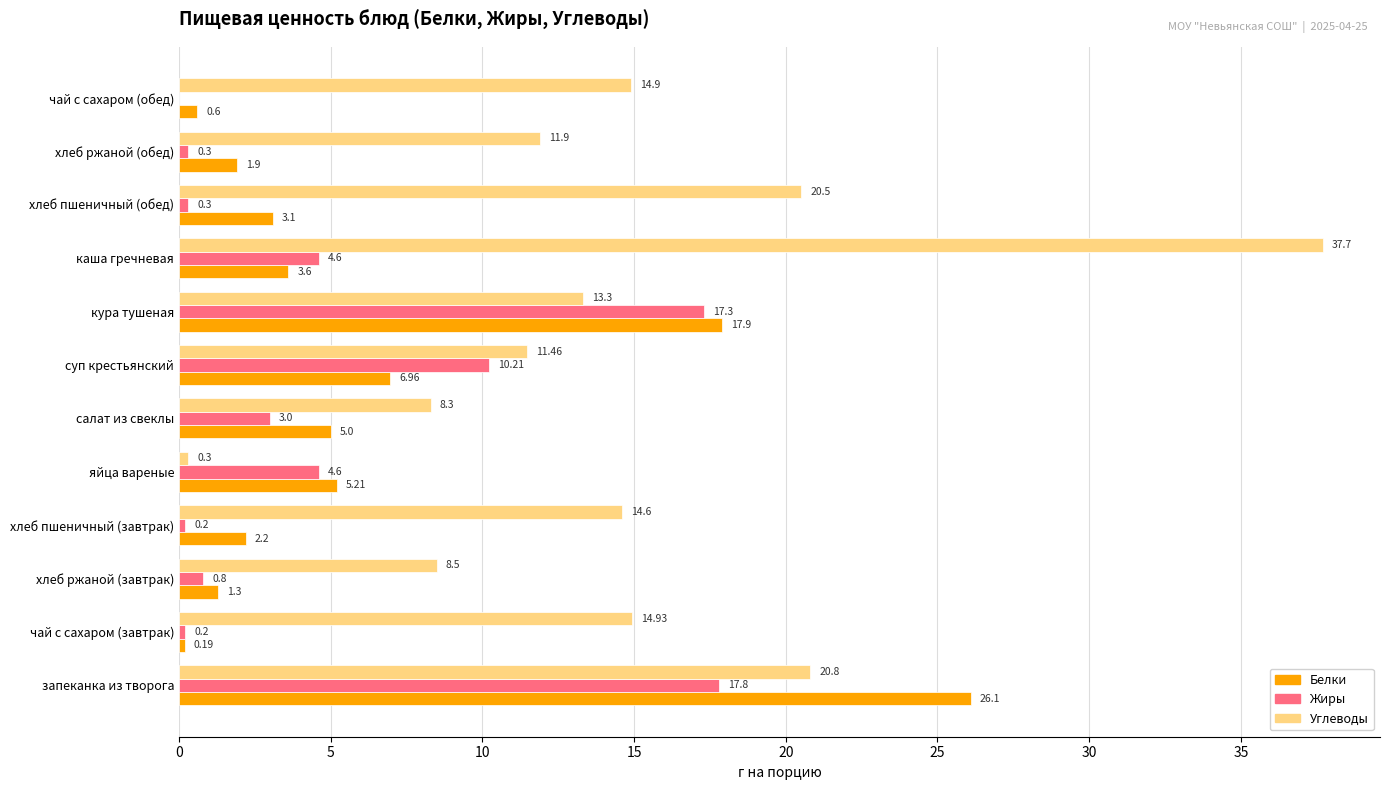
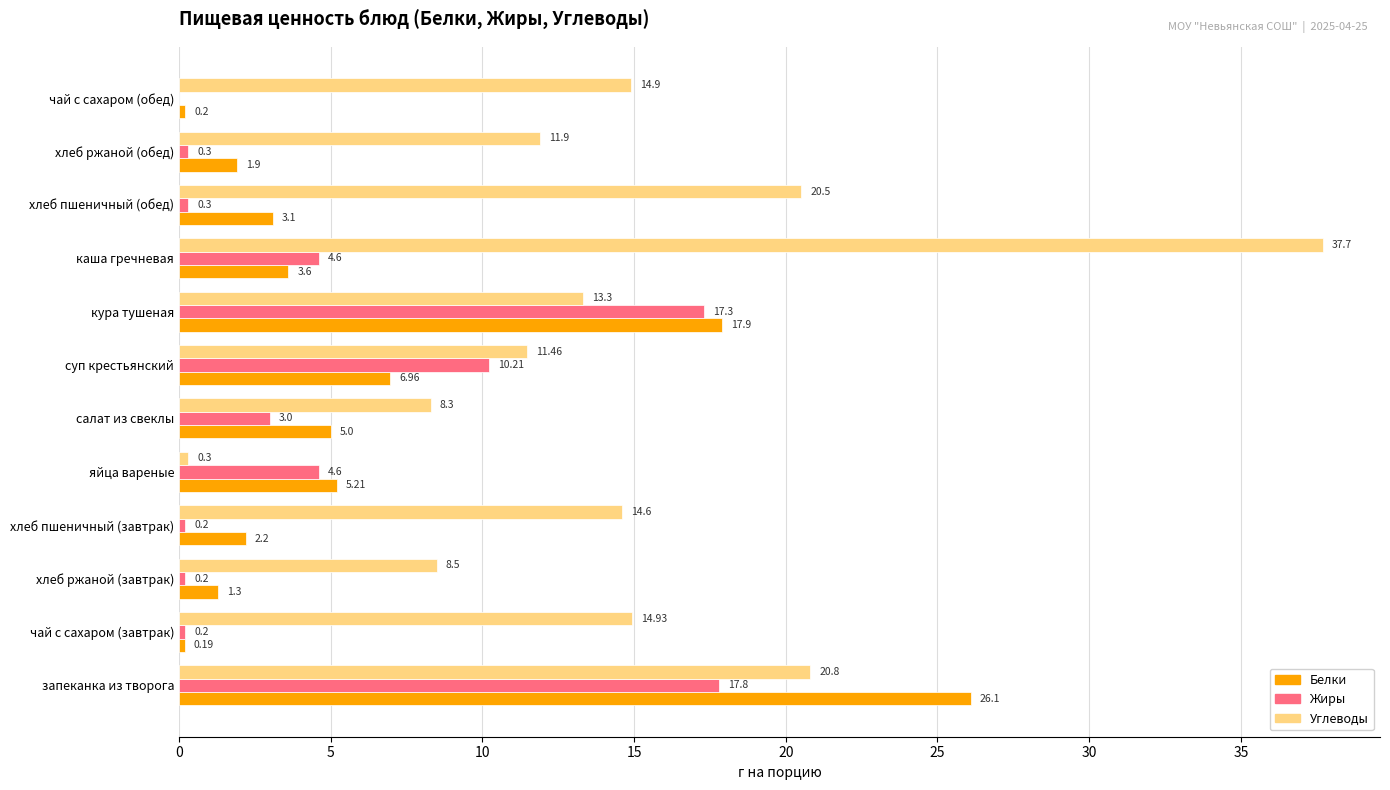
Белки, чай с сахаром (обед): 0.6 -> 0.2
Жиры, хлеб ржаной (завтрак): 0.8 -> 0.2
